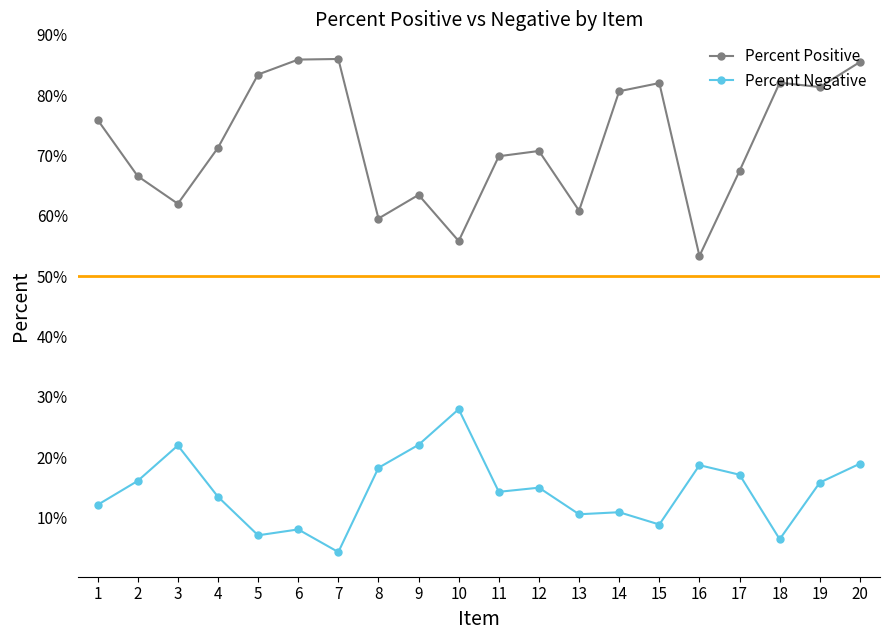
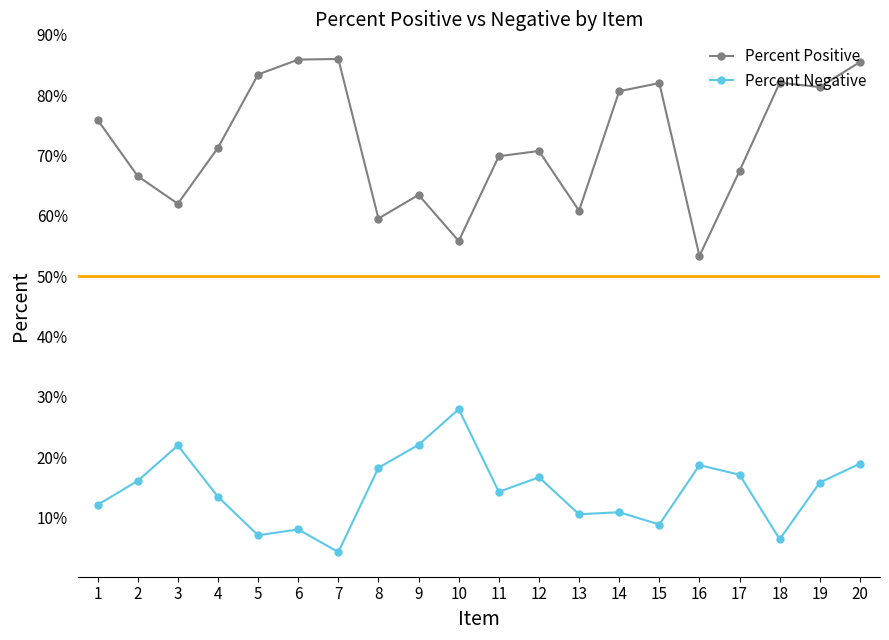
Percent Negative, 12: 15% -> 17%
